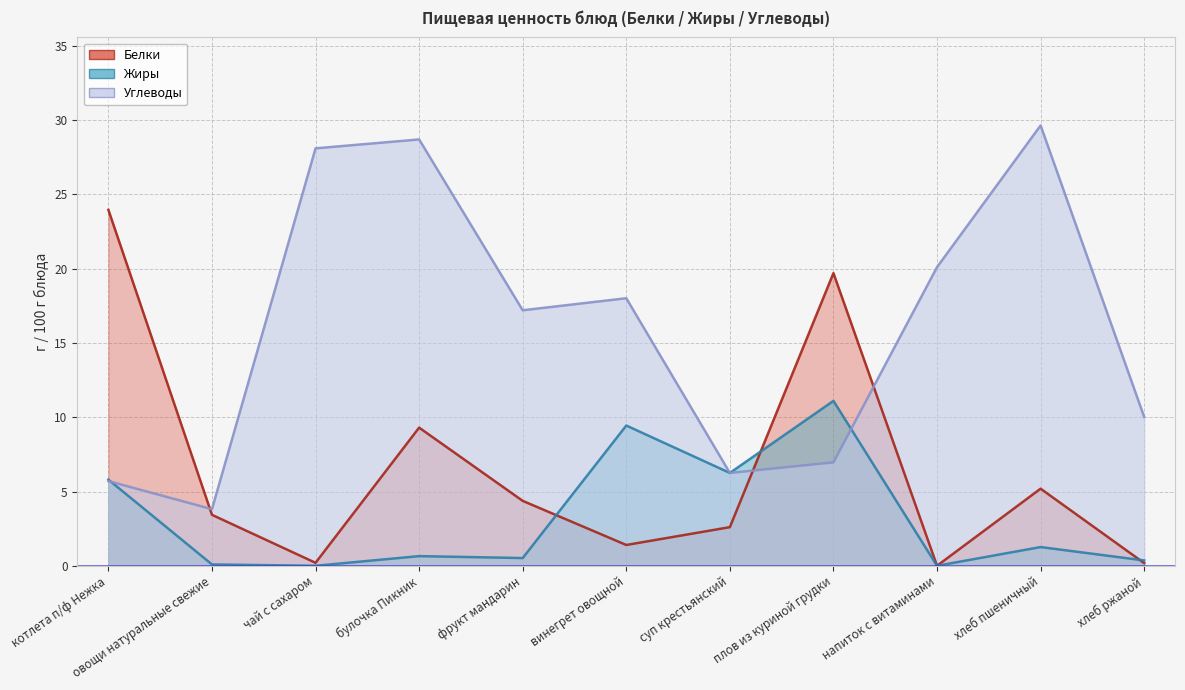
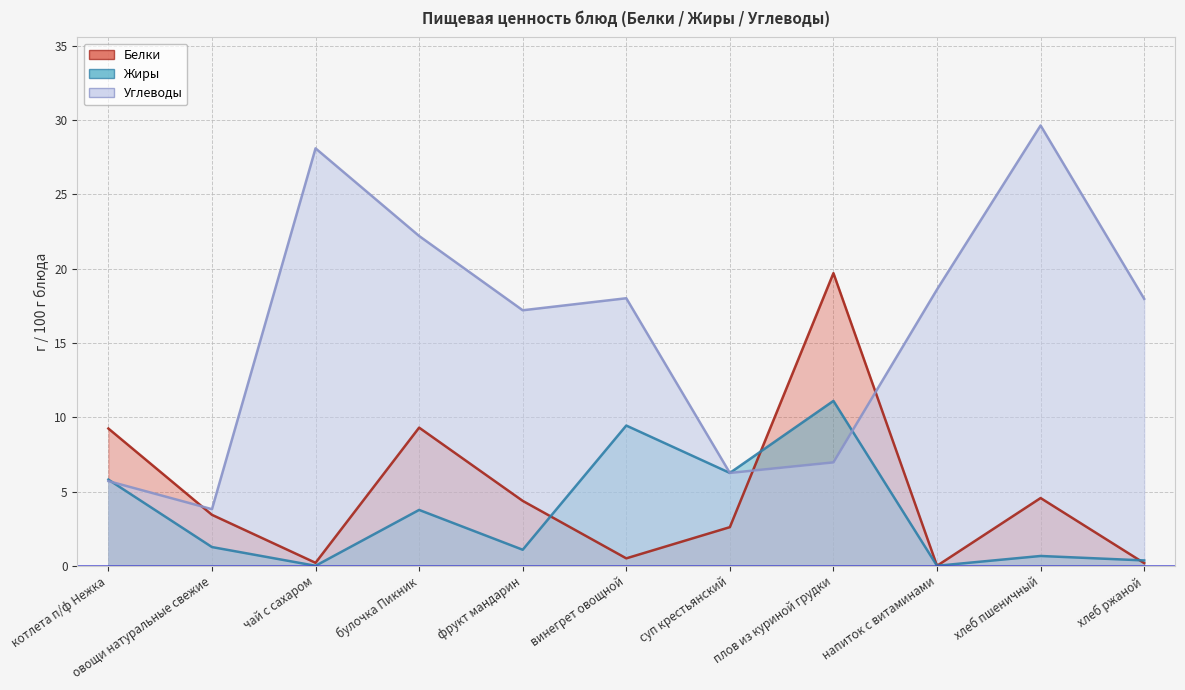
Белки, котлета п/ф Нежка: 24.0 -> 9.2
Жиры, овощи натуральные свежие: 0.1 -> 1.3
Жиры, булочка Пикник: 0.7 -> 3.8
Углеводы, булочка Пикник: 28.7 -> 22.2
Жиры, фрукт мандарин: 0.5 -> 1.1
Белки, винегрет овощной: 1.4 -> 0.5
Углеводы, напиток с витаминами: 20.1 -> 18.6
Белки, хлеб пшеничный: 5.2 -> 4.6
Жиры, хлеб пшеничный: 1.3 -> 0.7
Углеводы, хлеб ржаной: 10.0 -> 18.0
